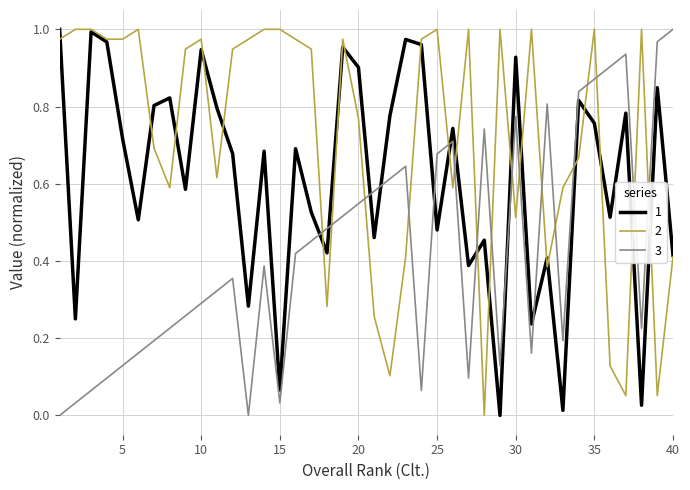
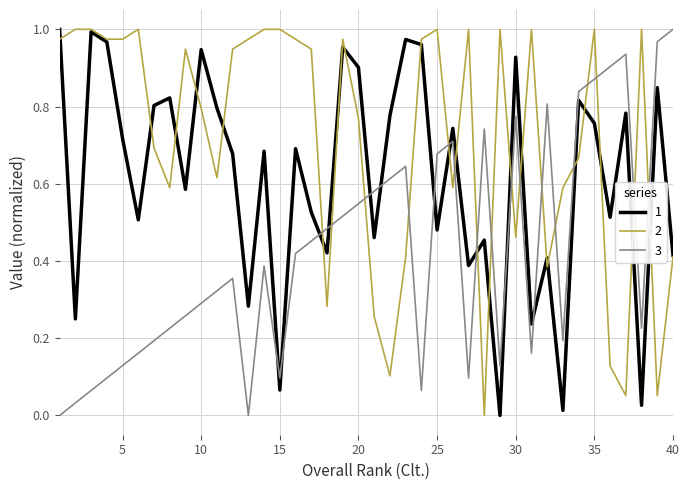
2, 10: 0.97 -> 0.79
3, 15: 0.03 -> 0.10
2, 30: 0.51 -> 0.46
